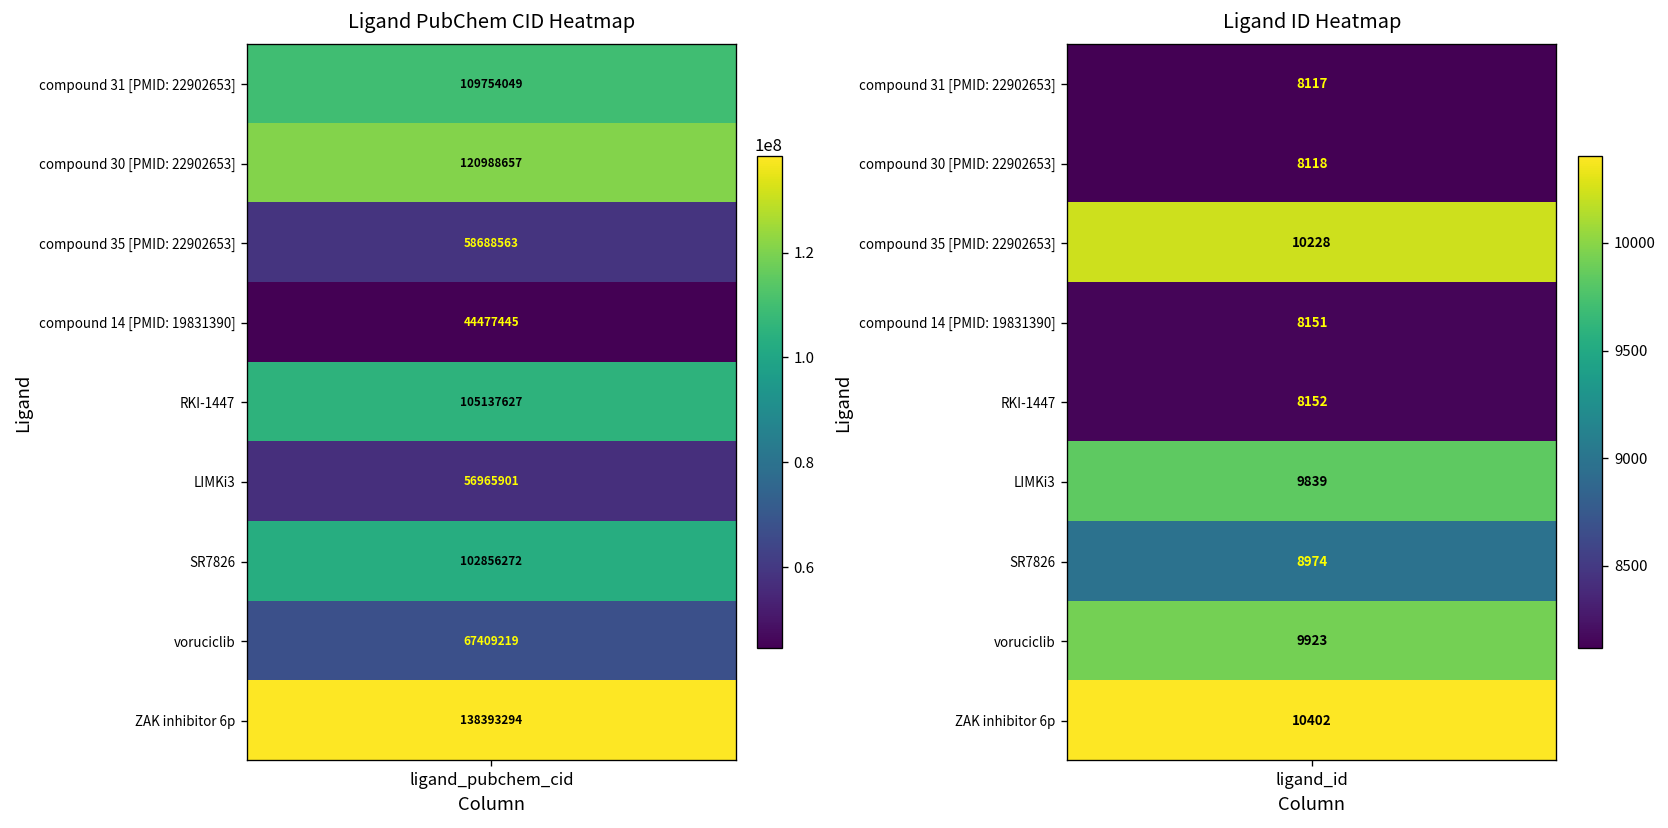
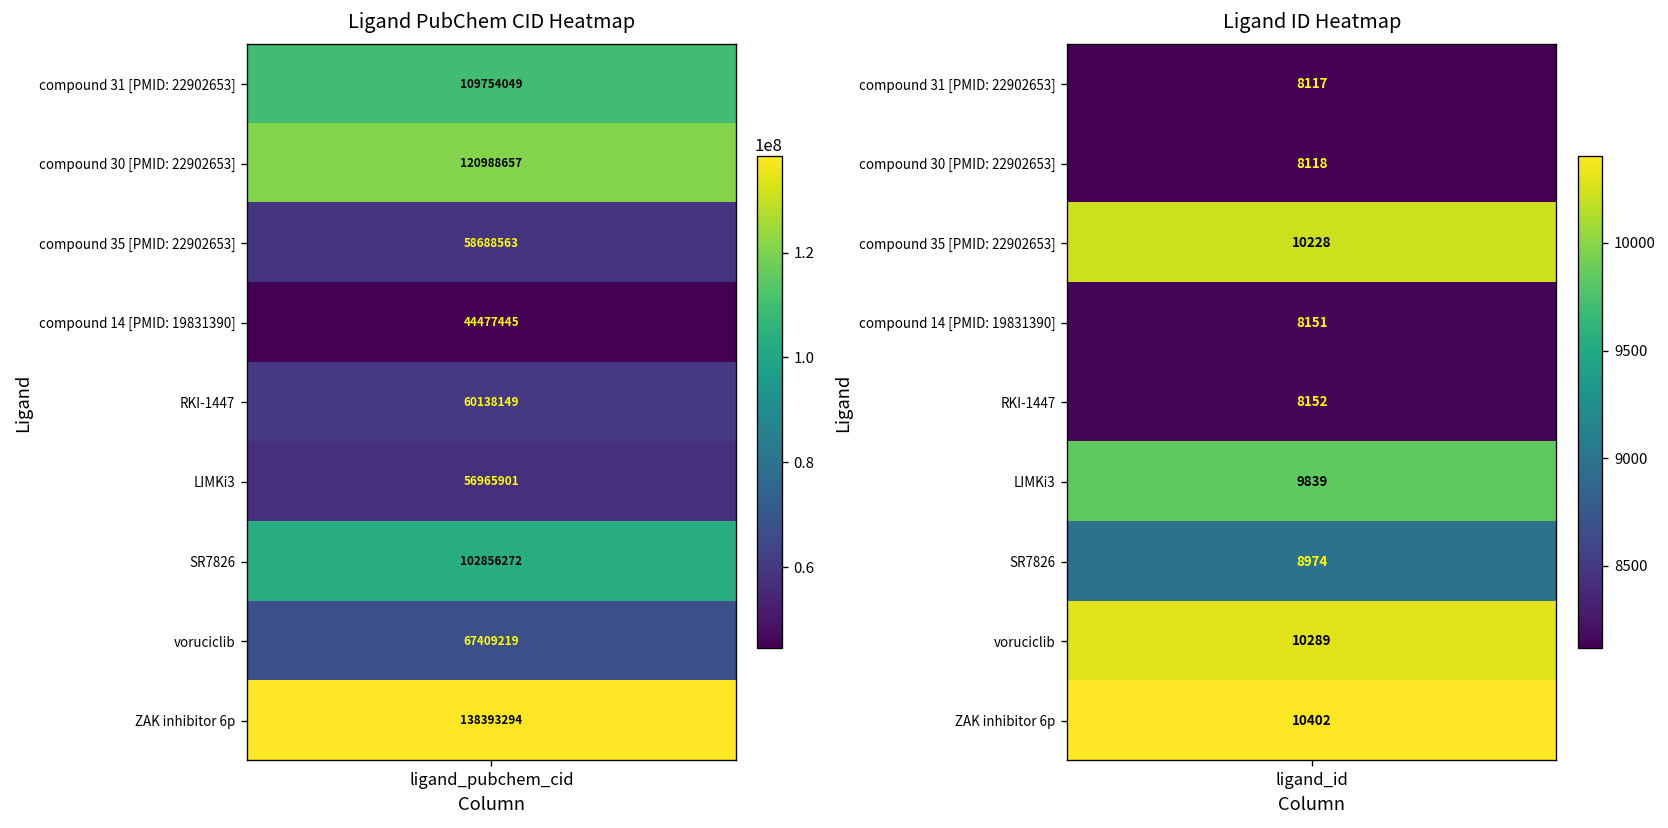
Ligand PubChem CID Heatmap, RKI-1447, ligand_pubchem_cid: 105137627 -> 60138149
Ligand ID Heatmap, voruciclib, ligand_id: 9923 -> 10289
